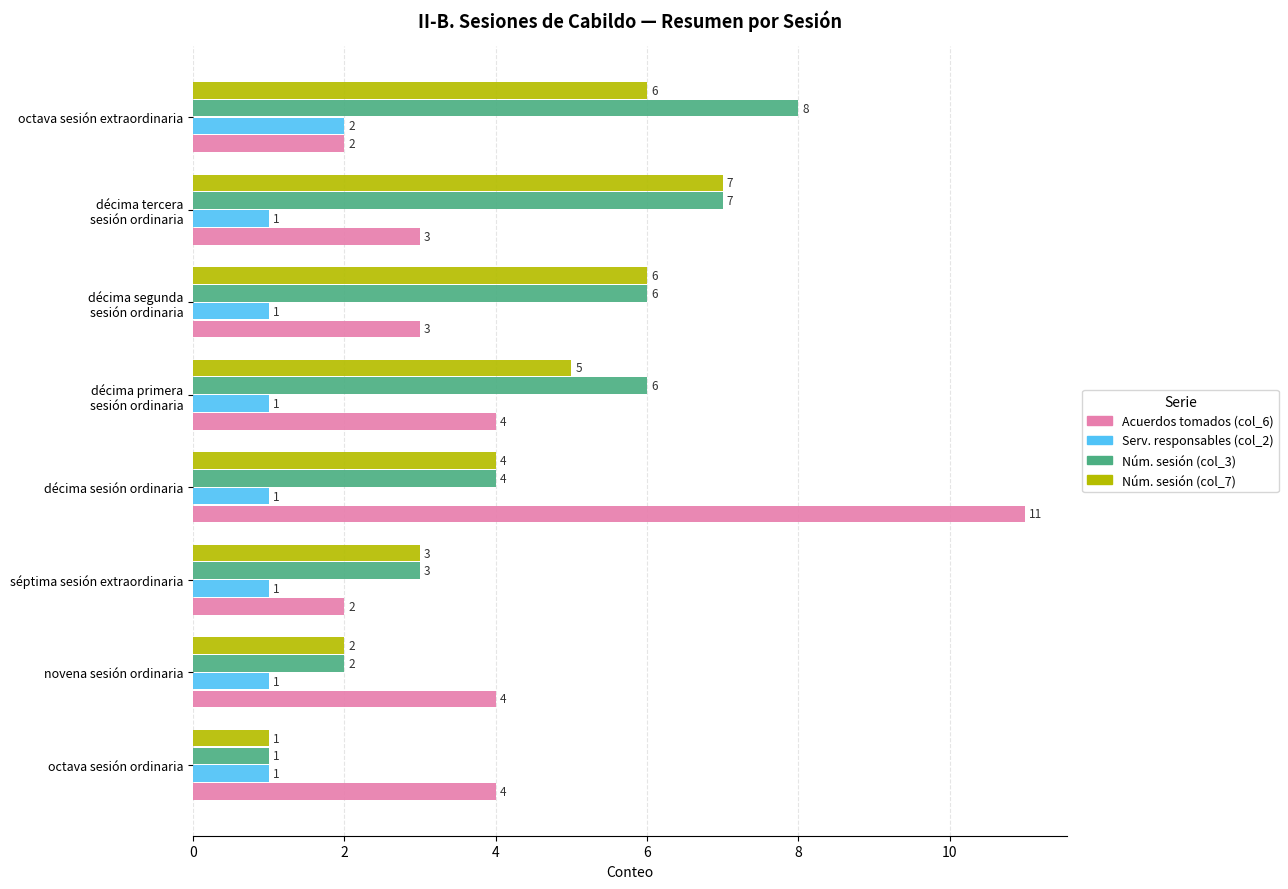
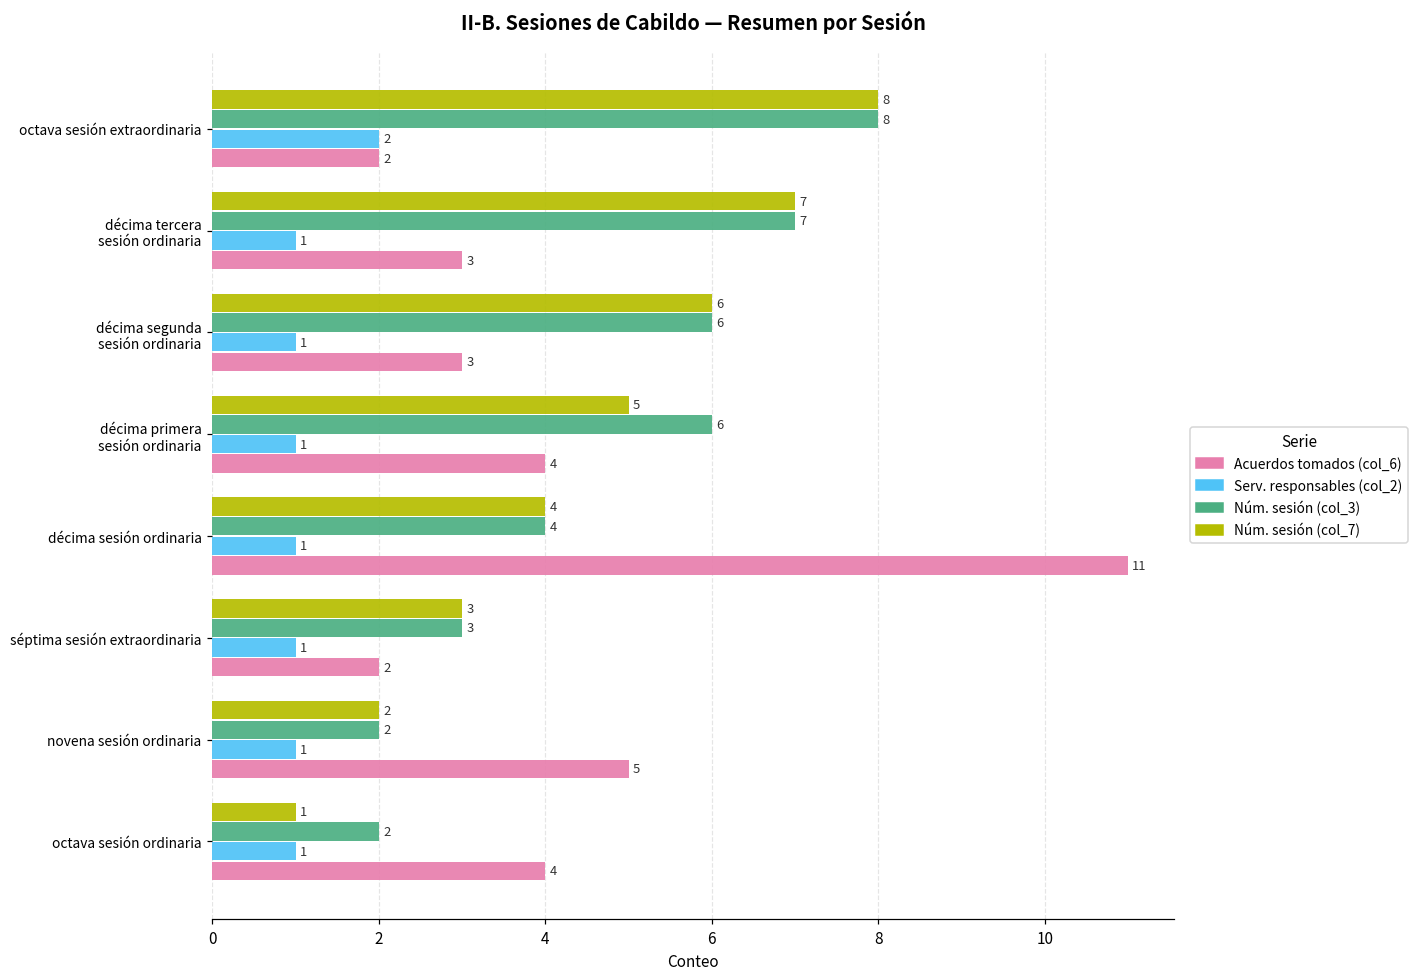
Núm. sesión (col_7), octava sesión extraordinaria: 6 -> 8
Acuerdos tomados (col_6), novena sesión ordinaria: 4 -> 5
Núm. sesión (col_3), octava sesión ordinaria: 1 -> 2
